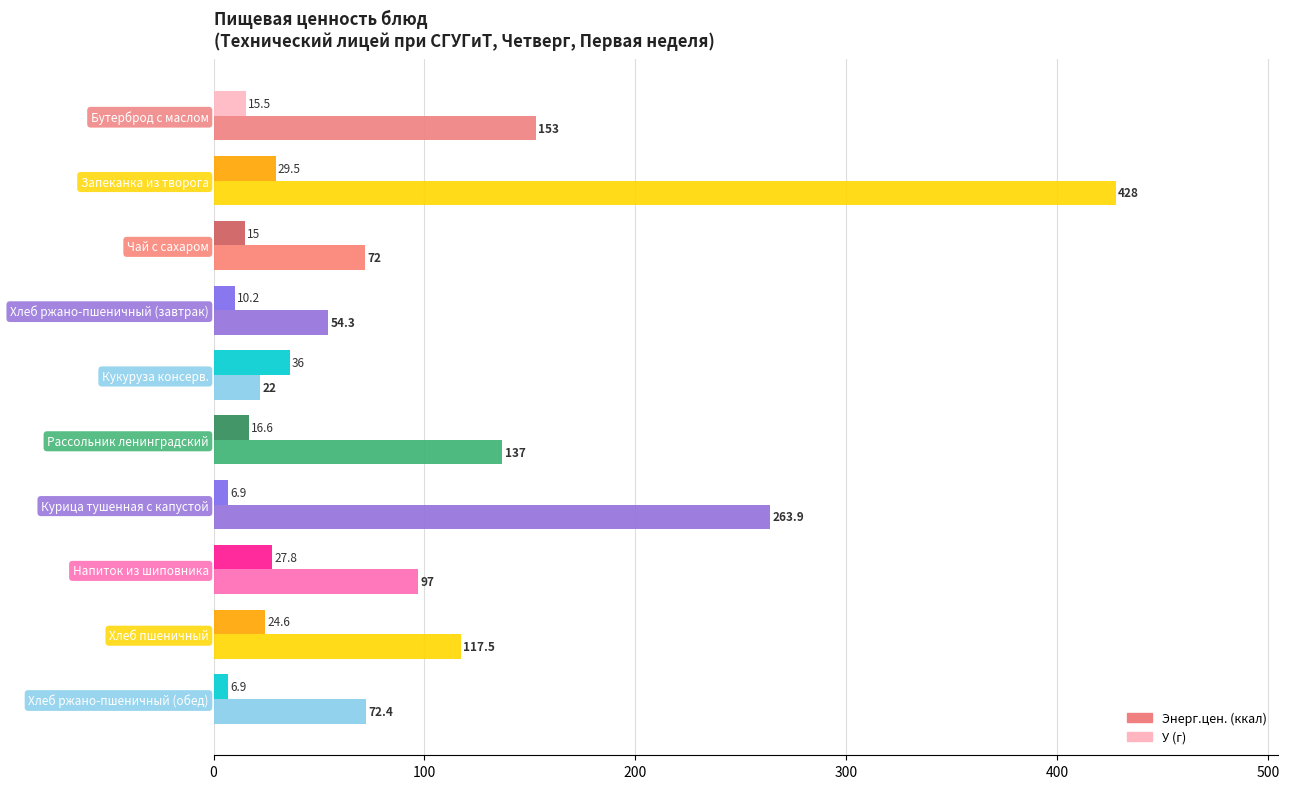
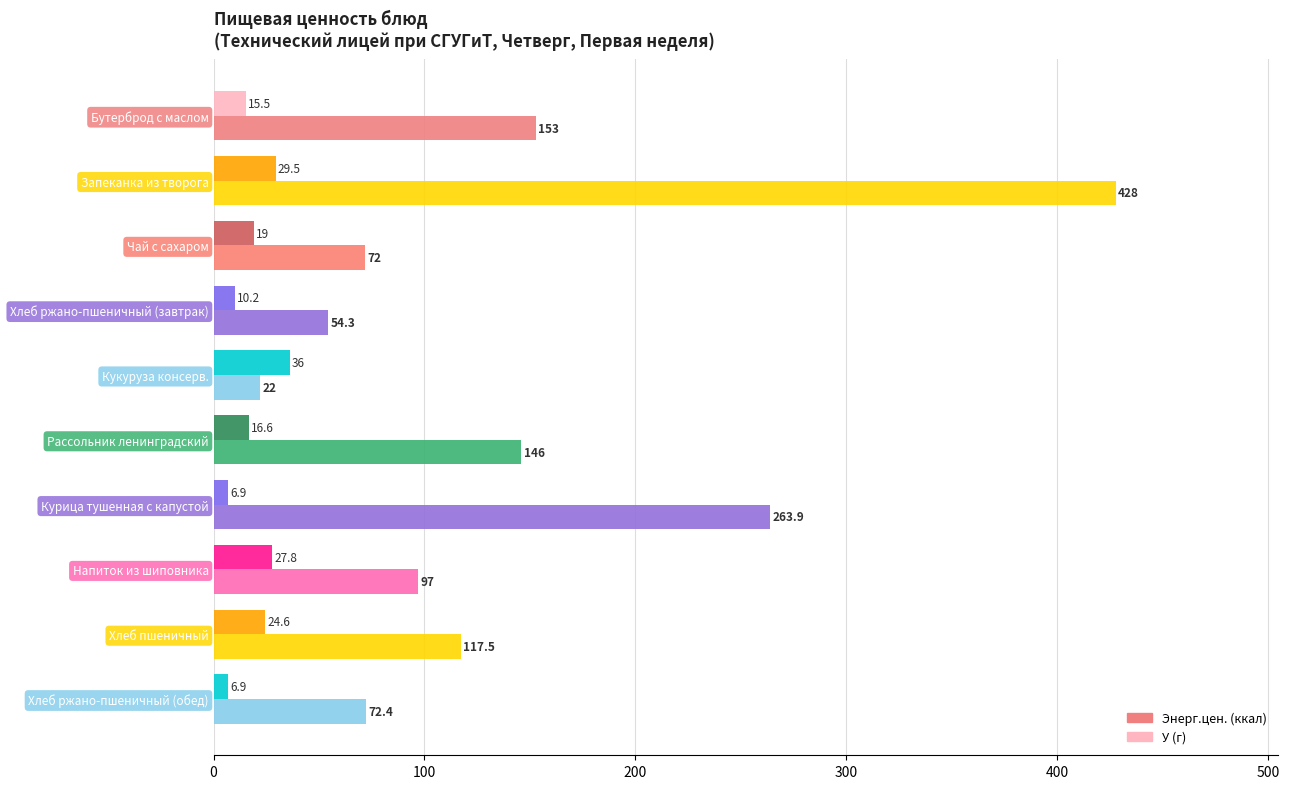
У (г), Чай с сахаром: 15 -> 19
Энерг.цен. (ккал), Рассольник ленинградский: 137 -> 146
